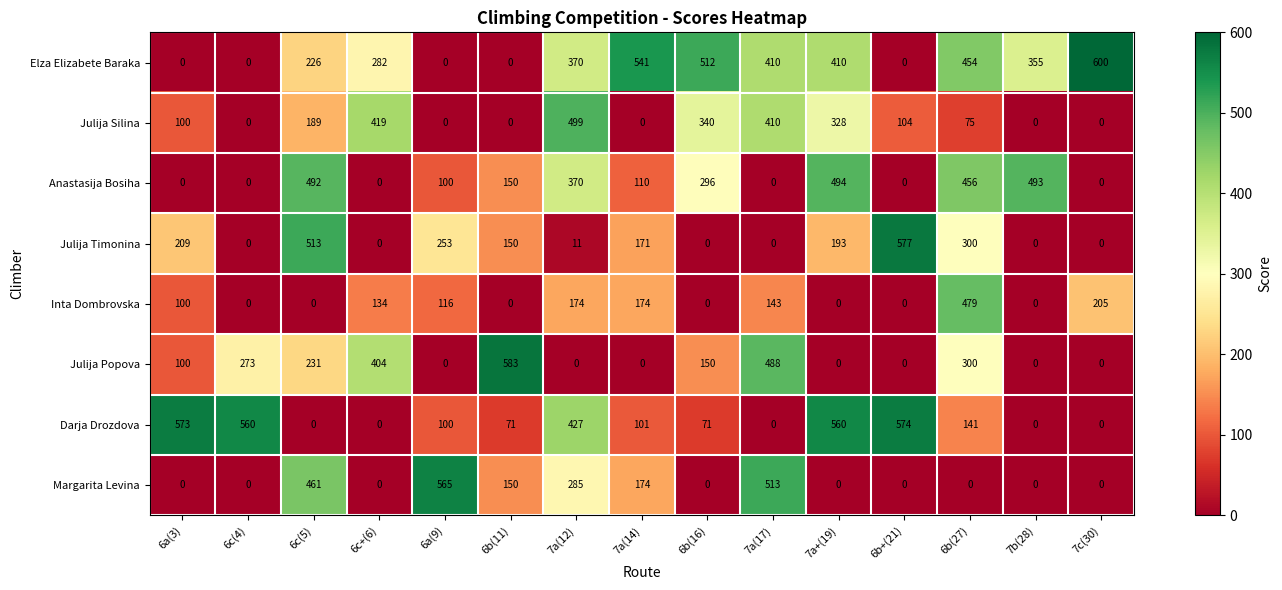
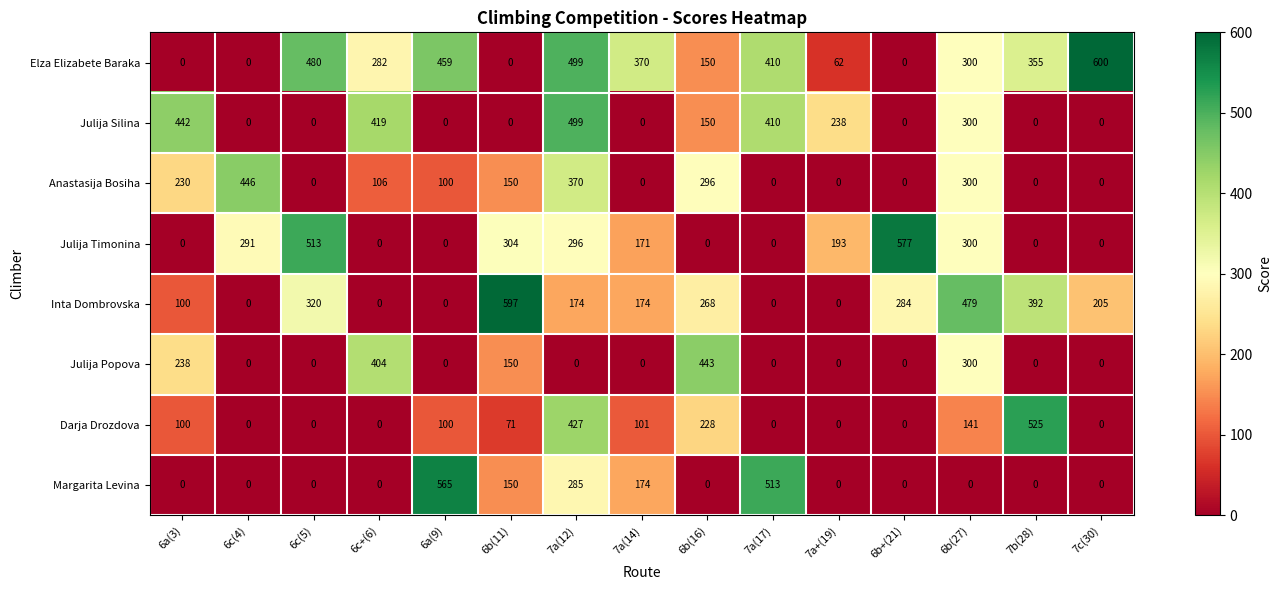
Elza Elizabete Baraka, 6c(5): 226 -> 480
Elza Elizabete Baraka, 6a(9): 0 -> 459
Elza Elizabete Baraka, 7a(12): 370 -> 499
Elza Elizabete Baraka, 7a(14): 541 -> 370
Elza Elizabete Baraka, 6b(16): 512 -> 150
Elza Elizabete Baraka, 7a+(19): 410 -> 62
Elza Elizabete Baraka, 6b(27): 454 -> 300
Julija Silina, 6a(3): 100 -> 442
Julija Silina, 6c(5): 189 -> 0
Julija Silina, 6b(16): 340 -> 150
Julija Silina, 7a+(19): 328 -> 238
Julija Silina, 6b+(21): 104 -> 0
Julija Silina, 6b(27): 75 -> 300
Anastasija Bosiha, 6a(3): 0 -> 230
Anastasija Bosiha, 6c(4): 0 -> 446
Anastasija Bosiha, 6c(5): 492 -> 0
Anastasija Bosiha, 6c+(6): 0 -> 106
Anastasija Bosiha, 7a(14): 110 -> 0
Anastasija Bosiha, 7a+(19): 494 -> 0
Anastasija Bosiha, 6b(27): 456 -> 300
Anastasija Bosiha, 7b(28): 493 -> 0
Julija Timonina, 6a(3): 209 -> 0
Julija Timonina, 6c(4): 0 -> 291
Julija Timonina, 6a(9): 253 -> 0
Julija Timonina, 6b(11): 150 -> 304
Julija Timonina, 7a(12): 11 -> 296
Inta Dombrovska, 6c(5): 0 -> 320
Inta Dombrovska, 6c+(6): 134 -> 0
Inta Dombrovska, 6a(9): 116 -> 0
Inta Dombrovska, 6b(11): 0 -> 597
Inta Dombrovska, 6b(16): 0 -> 268
Inta Dombrovska, 7a(17): 143 -> 0
Inta Dombrovska, 6b+(21): 0 -> 284
Inta Dombrovska, 7b(28): 0 -> 392
Julija Popova, 6a(3): 100 -> 238
Julija Popova, 6c(4): 273 -> 0
Julija Popova, 6c(5): 231 -> 0
Julija Popova, 6b(11): 583 -> 150
Julija Popova, 6b(16): 150 -> 443
Julija Popova, 7a(17): 488 -> 0
Darja Drozdova, 6a(3): 573 -> 100
Darja Drozdova, 6c(4): 560 -> 0
Darja Drozdova, 6b(16): 71 -> 228
Darja Drozdova, 7a+(19): 560 -> 0
Darja Drozdova, 6b+(21): 574 -> 0
Darja Drozdova, 7b(28): 0 -> 525
Margarita Levina, 6c(5): 461 -> 0
